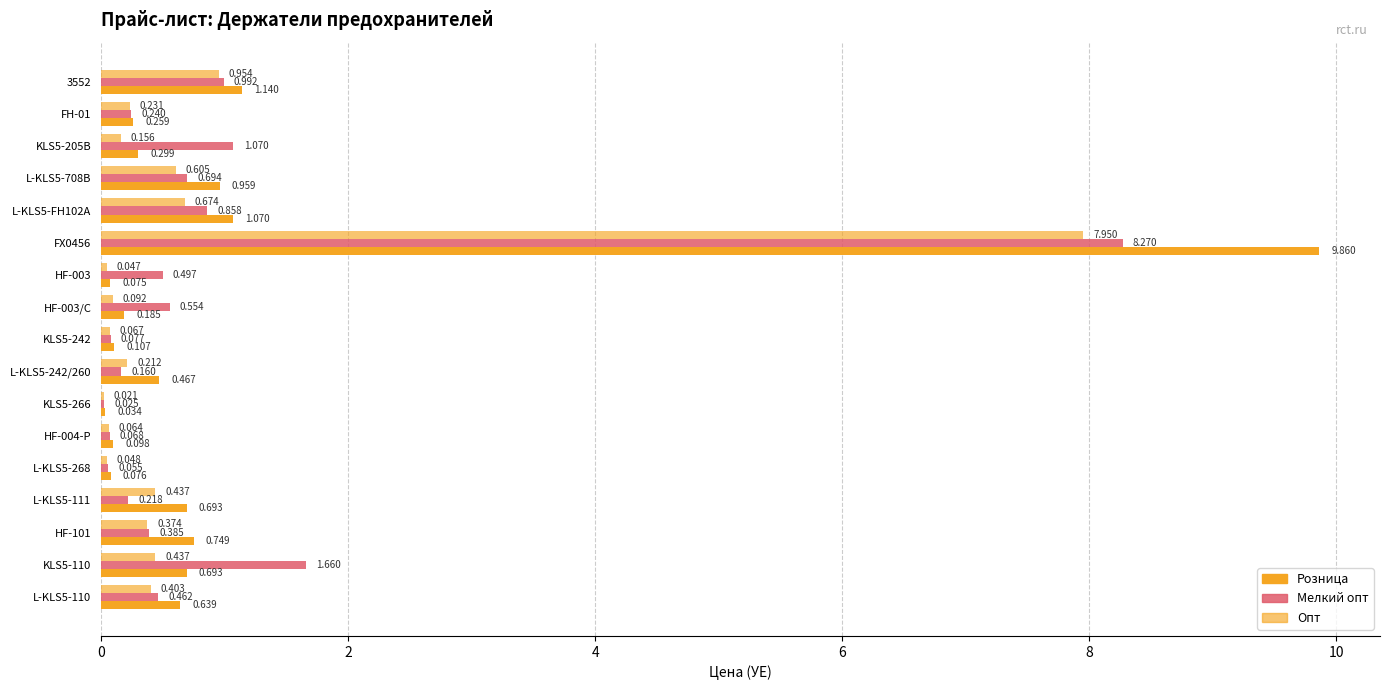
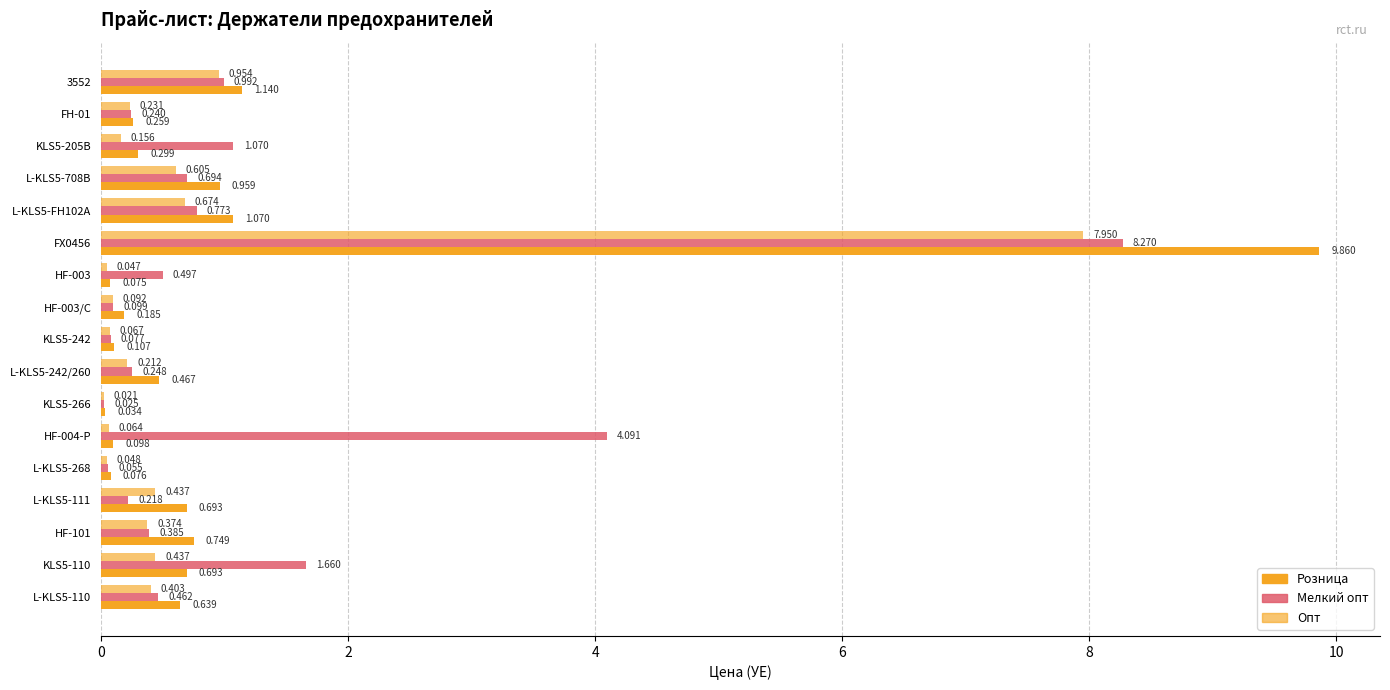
Мелкий опт, L-KLS5-FH102A: 0.858 -> 0.773
Мелкий опт, HF-003/C: 0.554 -> 0.099
Мелкий опт, L-KLS5-242/260: 0.160 -> 0.248
Мелкий опт, HF-004-P: 0.068 -> 4.091
